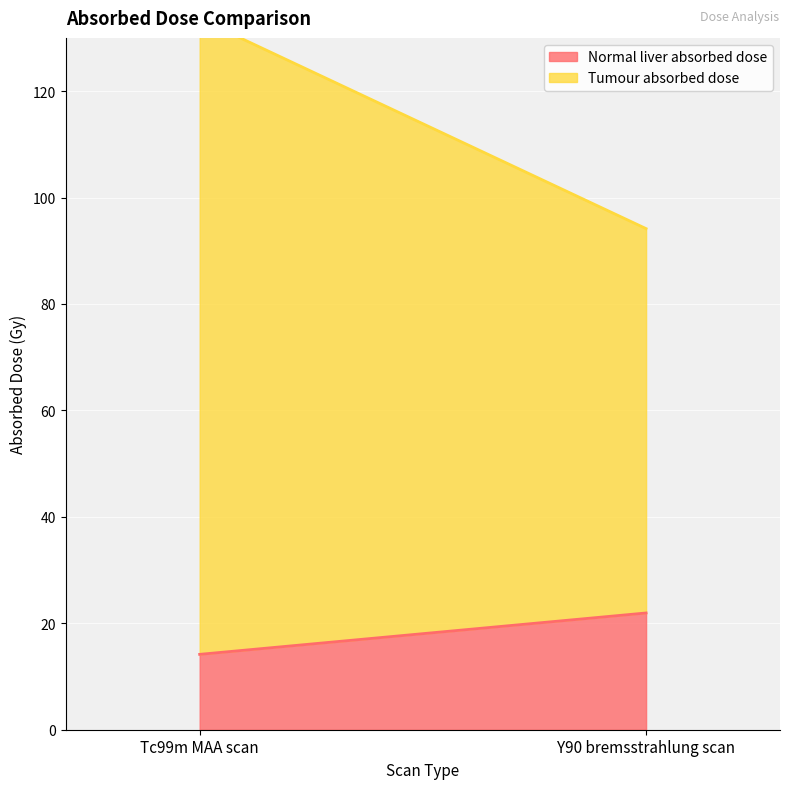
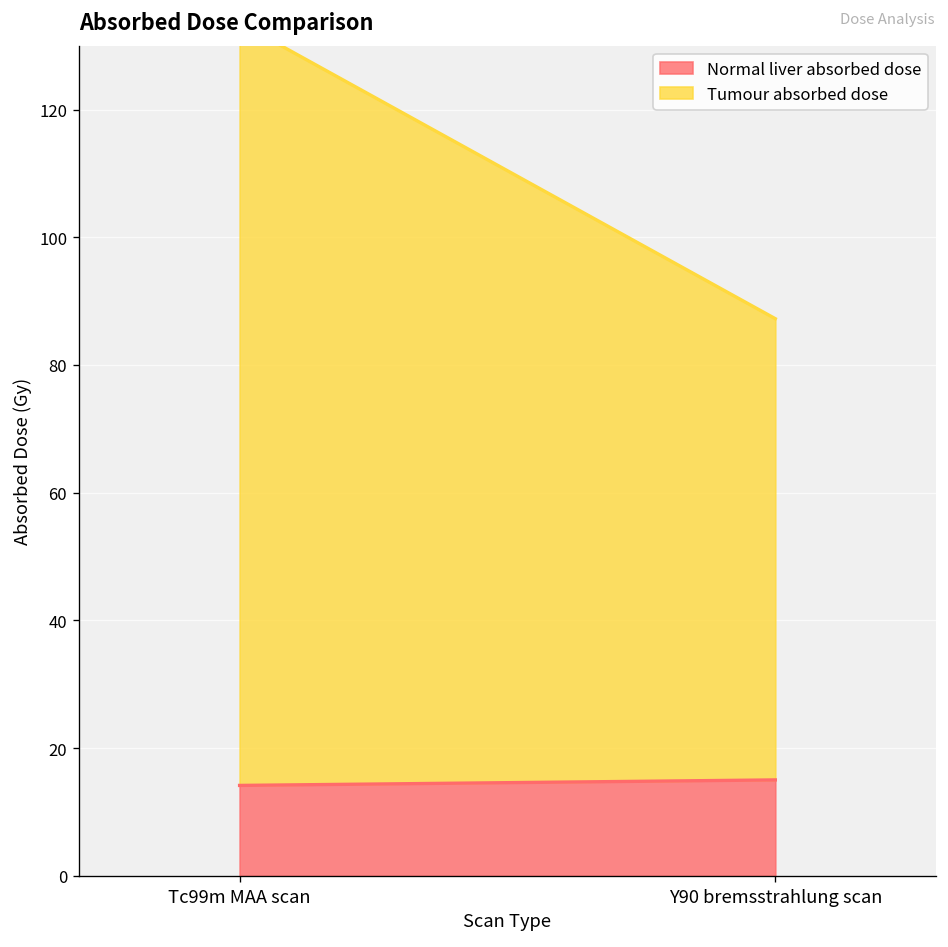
Normal liver absorbed dose, Y90 bremsstrahlung scan: 22 -> 15
